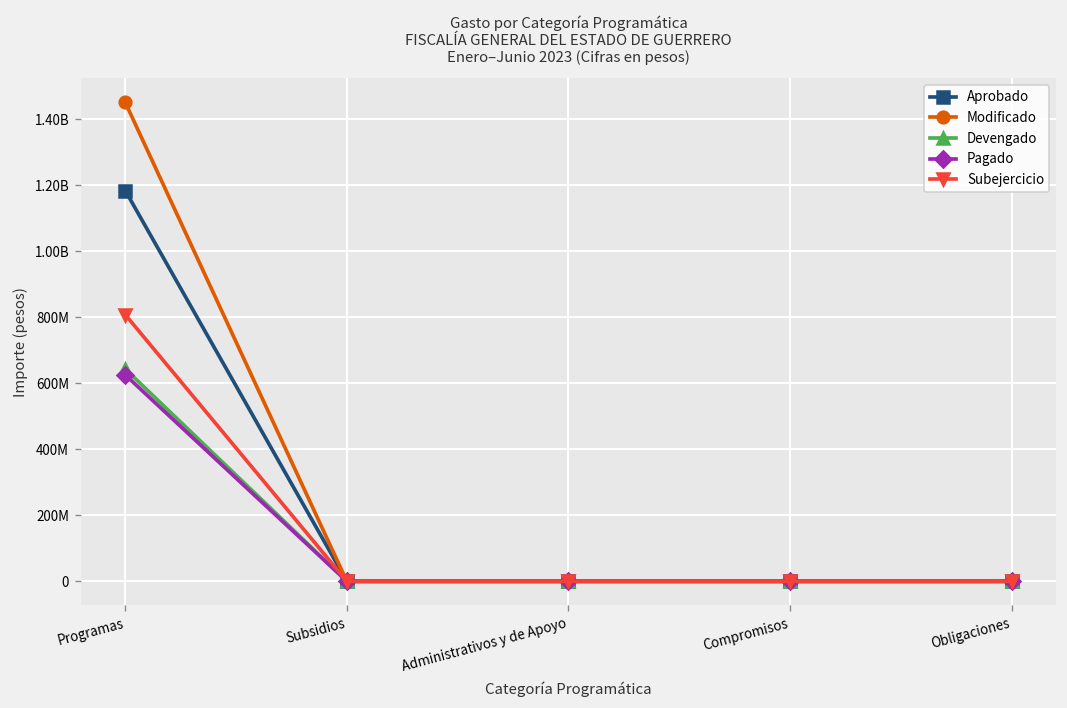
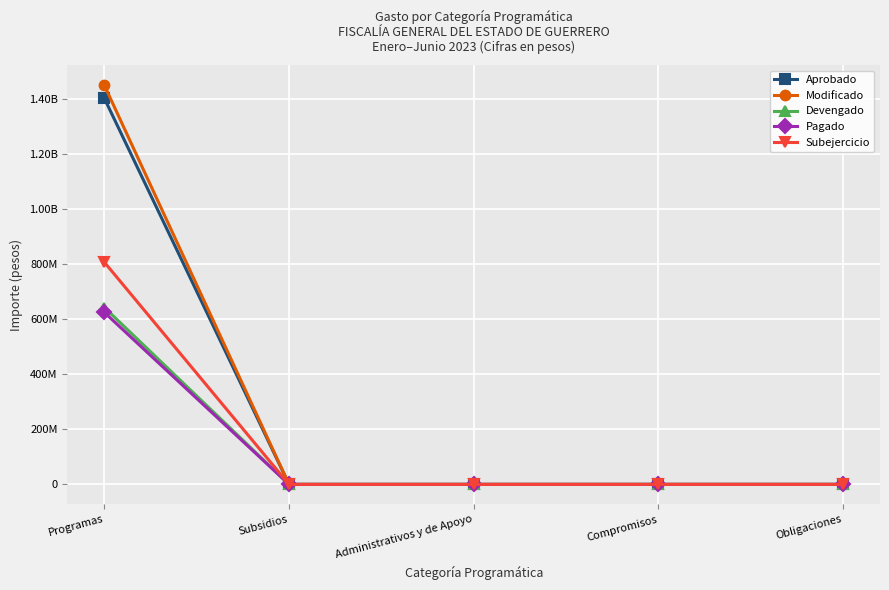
Aprobado, Programas: 1180000000 -> 1400000000
